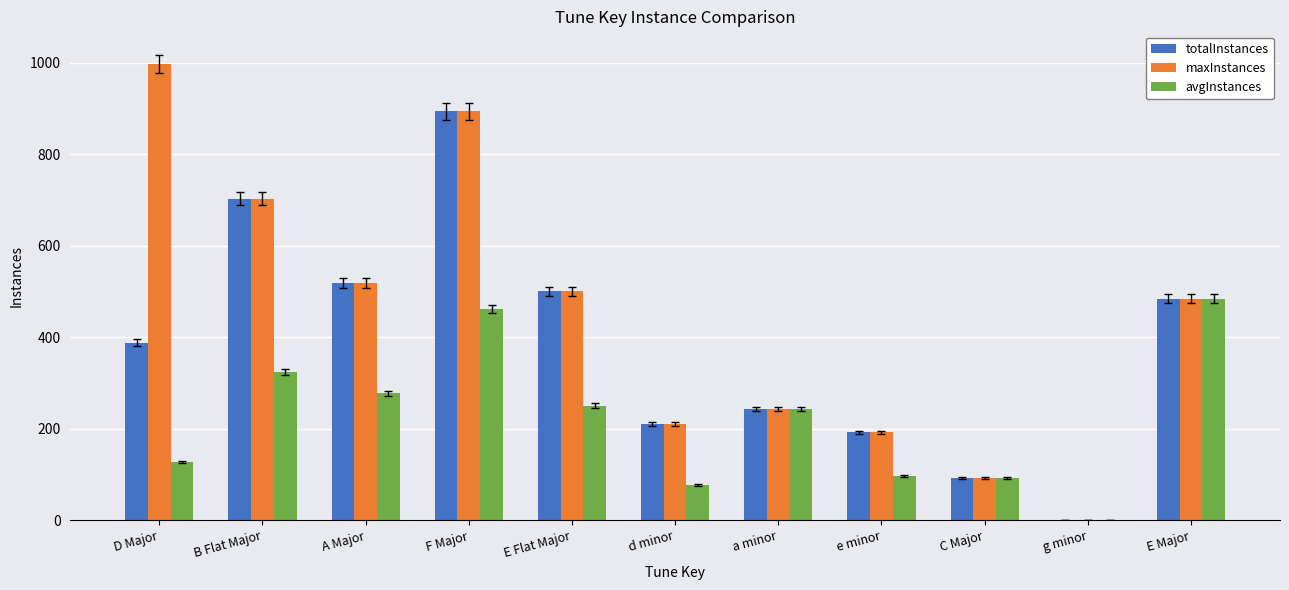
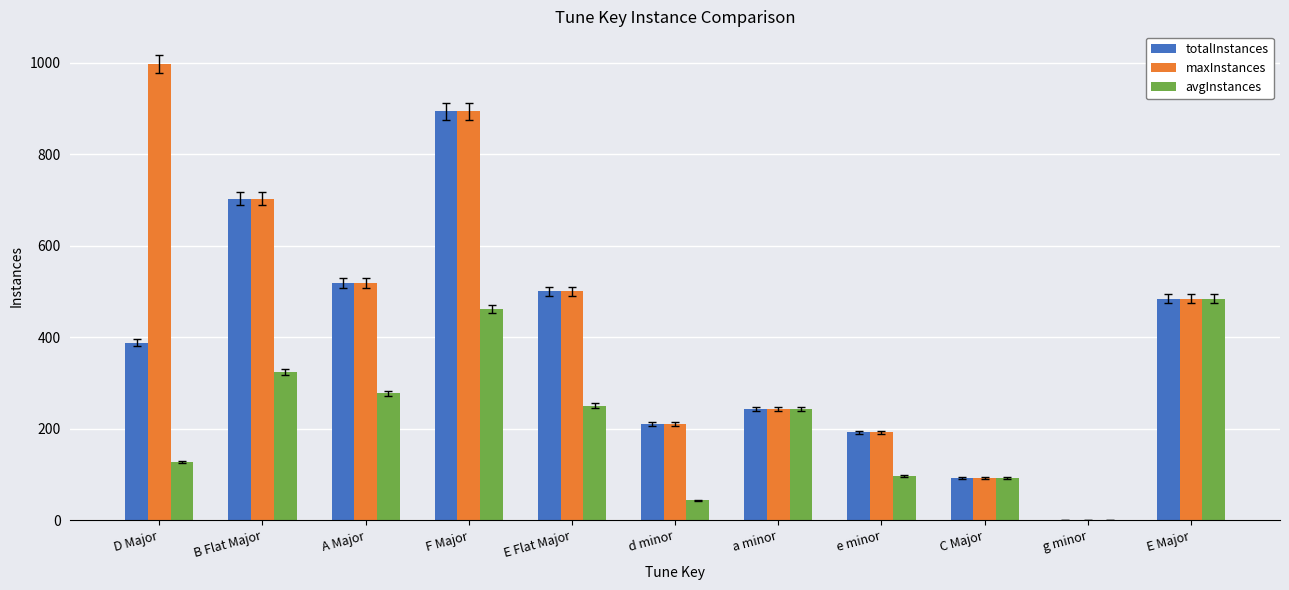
avgInstances, d minor: 80 -> 40
